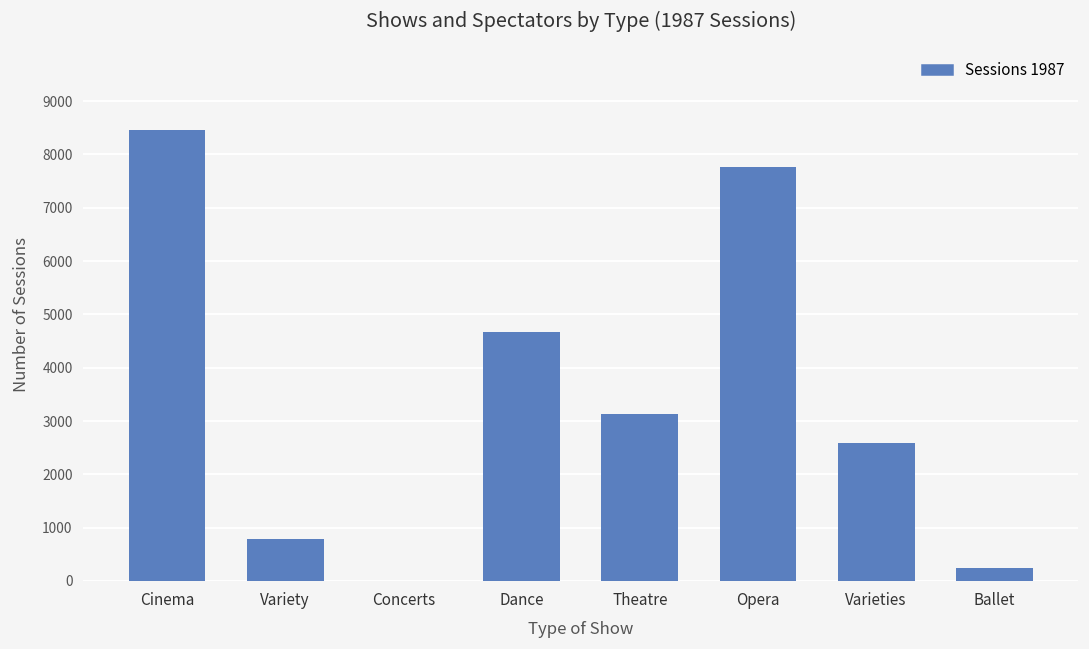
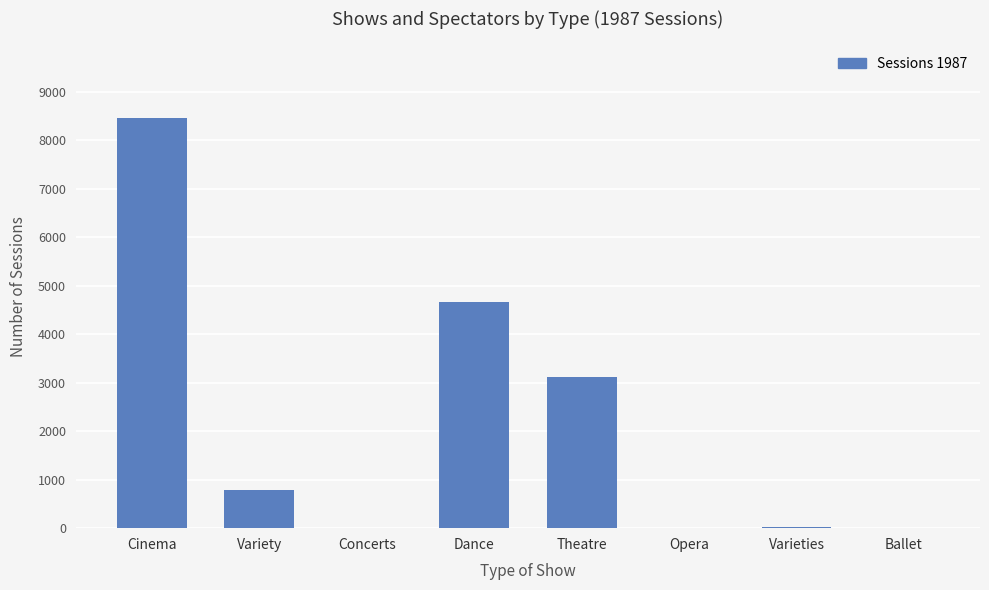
Opera: 7800 -> 0
Varieties: 2600 -> 0
Ballet: 200 -> 0
